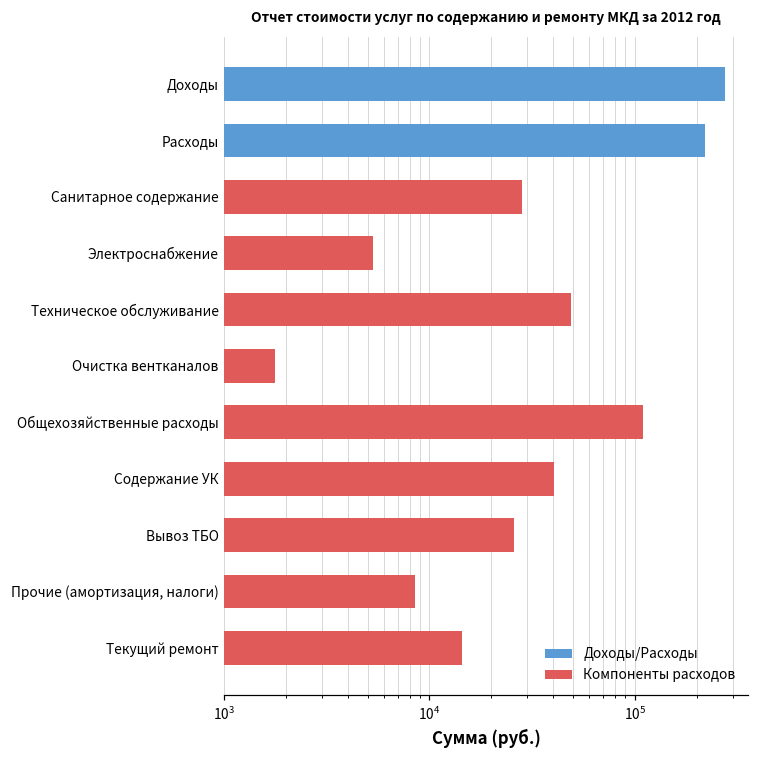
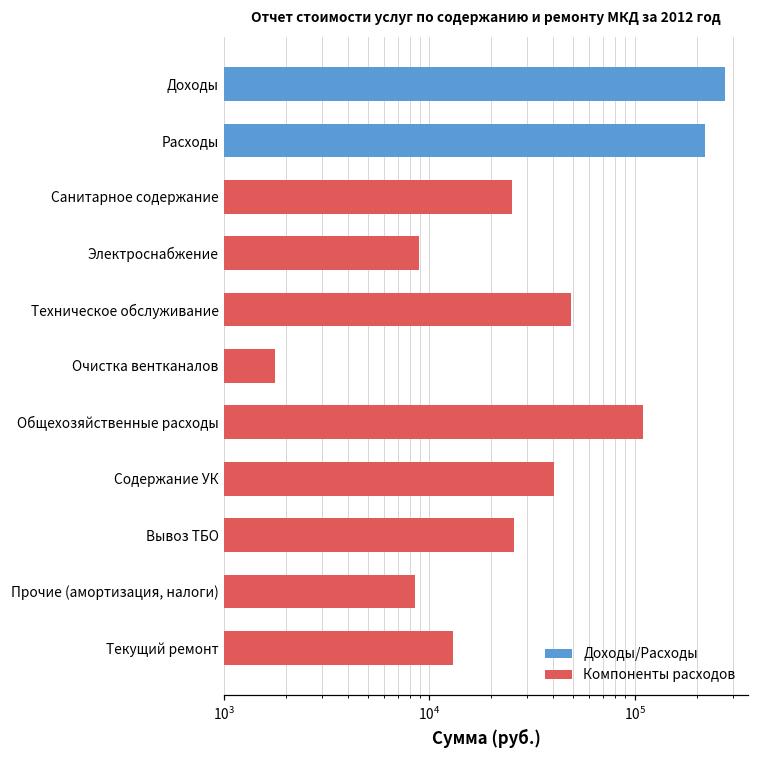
Компоненты расходов, Санитарное содержание: 28000 -> 25000
Компоненты расходов, Электроснабжение: 5300 -> 9000
Компоненты расходов, Текущий ремонт: 14000 -> 13000
